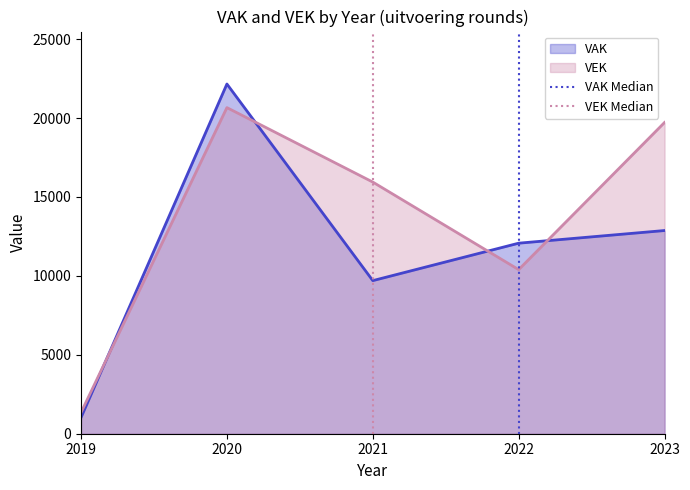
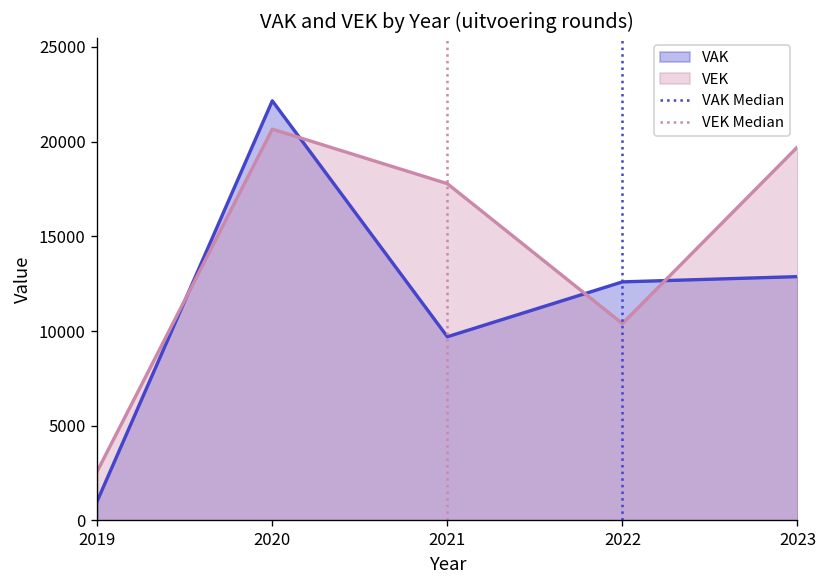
VEK, 2019: 1300 -> 2600
VEK, 2021: 15900 -> 17800
VAK, 2022: 12100 -> 12600
